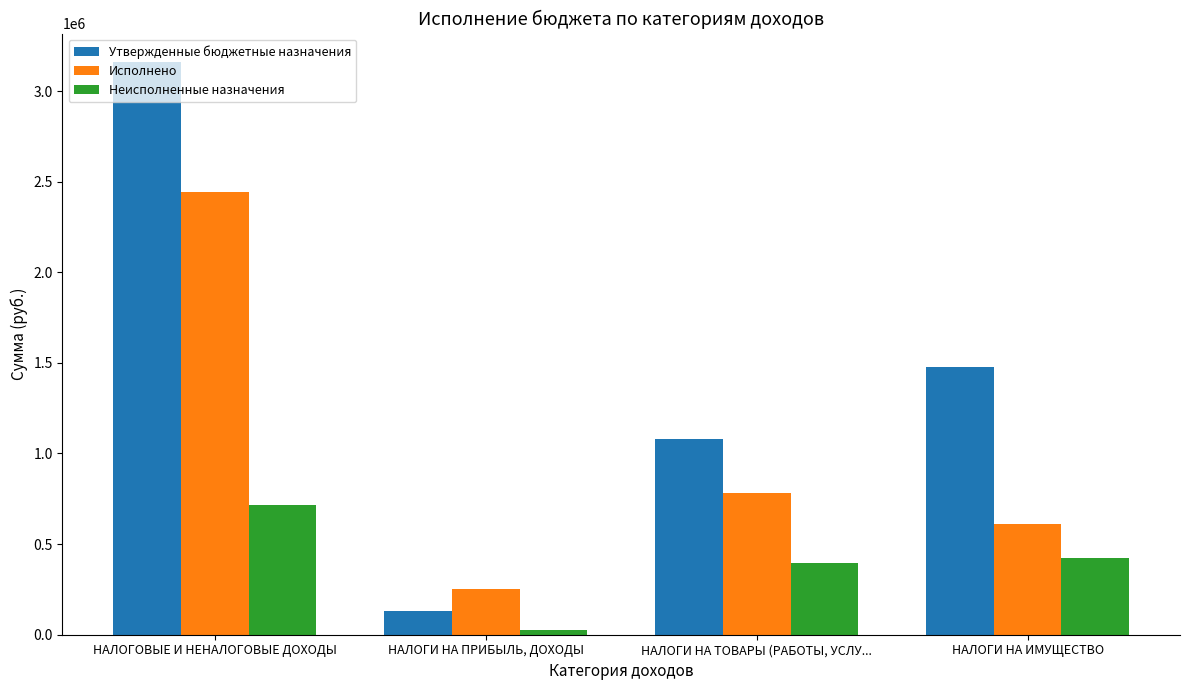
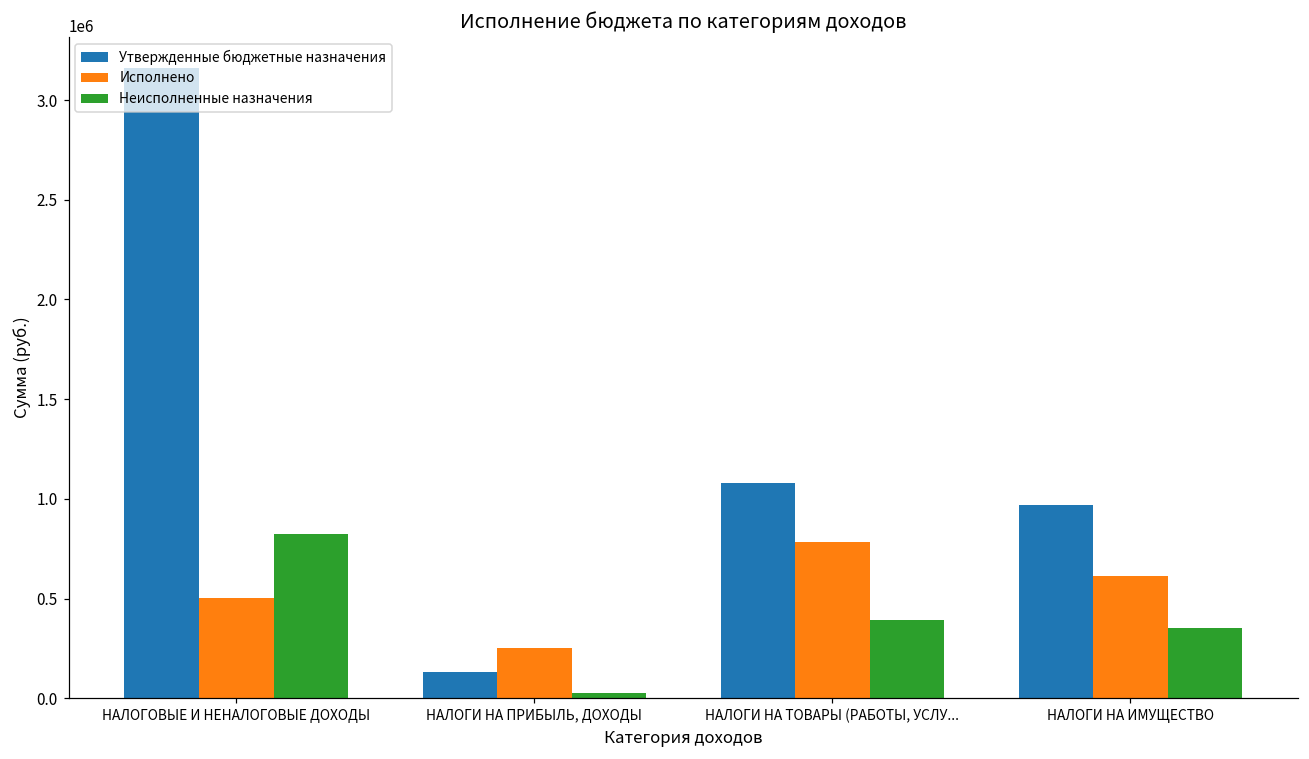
Исполнено, НАЛОГОВЫЕ И НЕНАЛОГОВЫЕ ДОХОДЫ: 2440000 -> 510000
Неисполненные назначения, НАЛОГОВЫЕ И НЕНАЛОГОВЫЕ ДОХОДЫ: 720000 -> 820000
Утвержденные бюджетные назначения, НАЛОГИ НА ИМУЩЕСТВО: 1480000 -> 970000
Неисполненные назначения, НАЛОГИ НА ИМУЩЕСТВО: 420000 -> 350000
